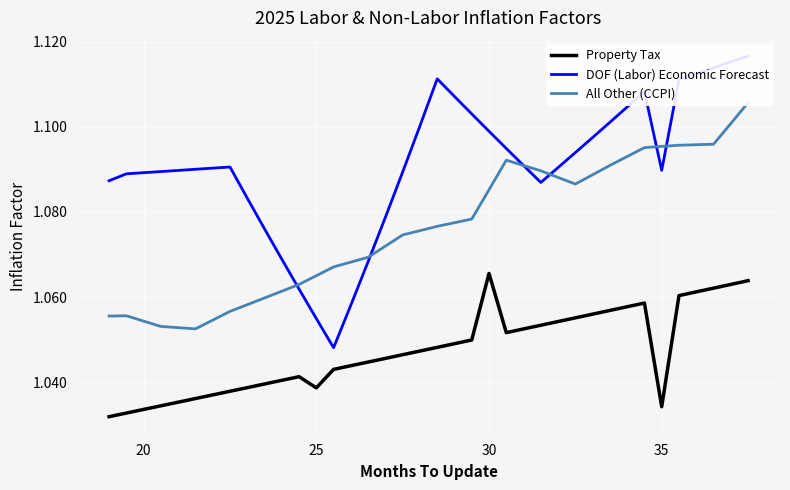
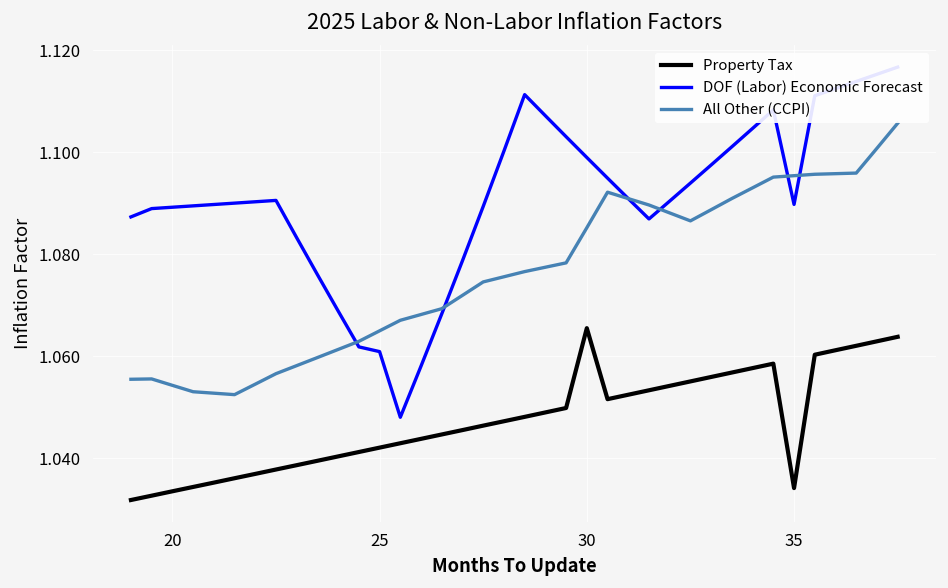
Property Tax, 25: 1.039 -> 1.042
DOF (Labor) Economic Forecast, 25: 1.055 -> 1.061
